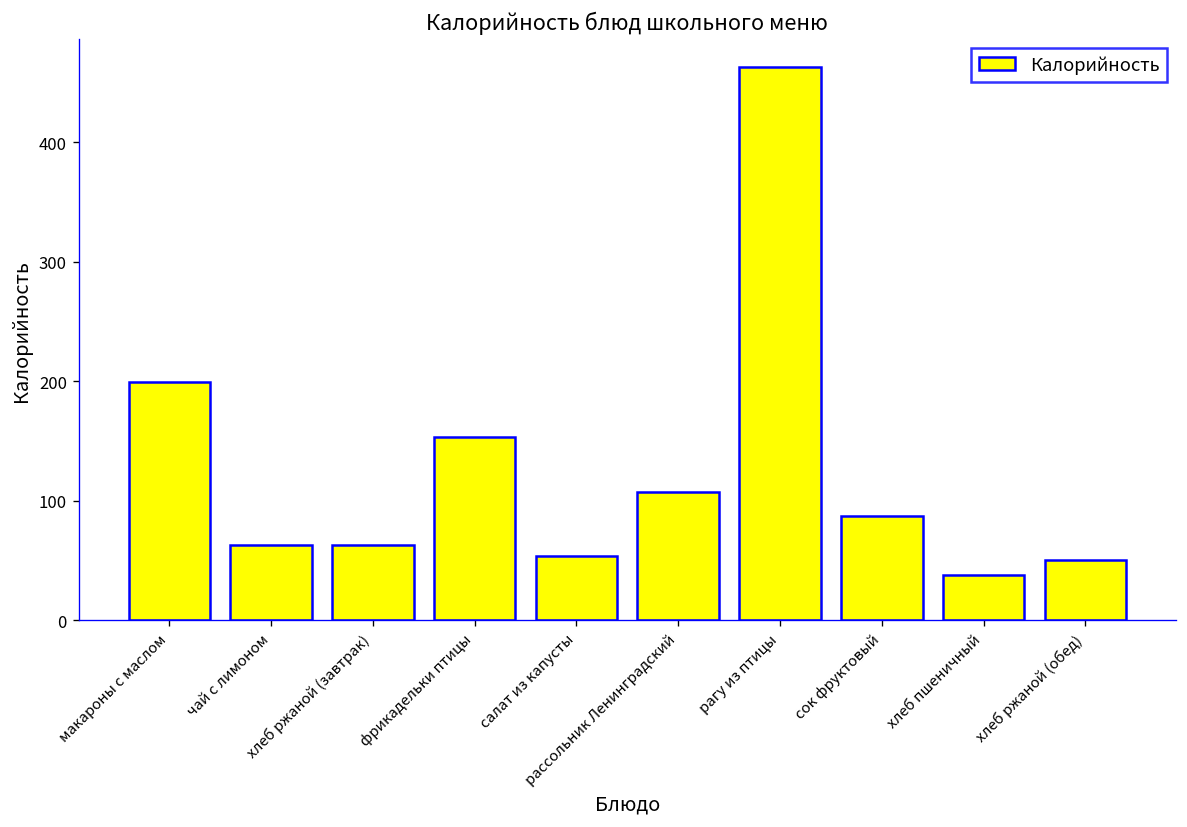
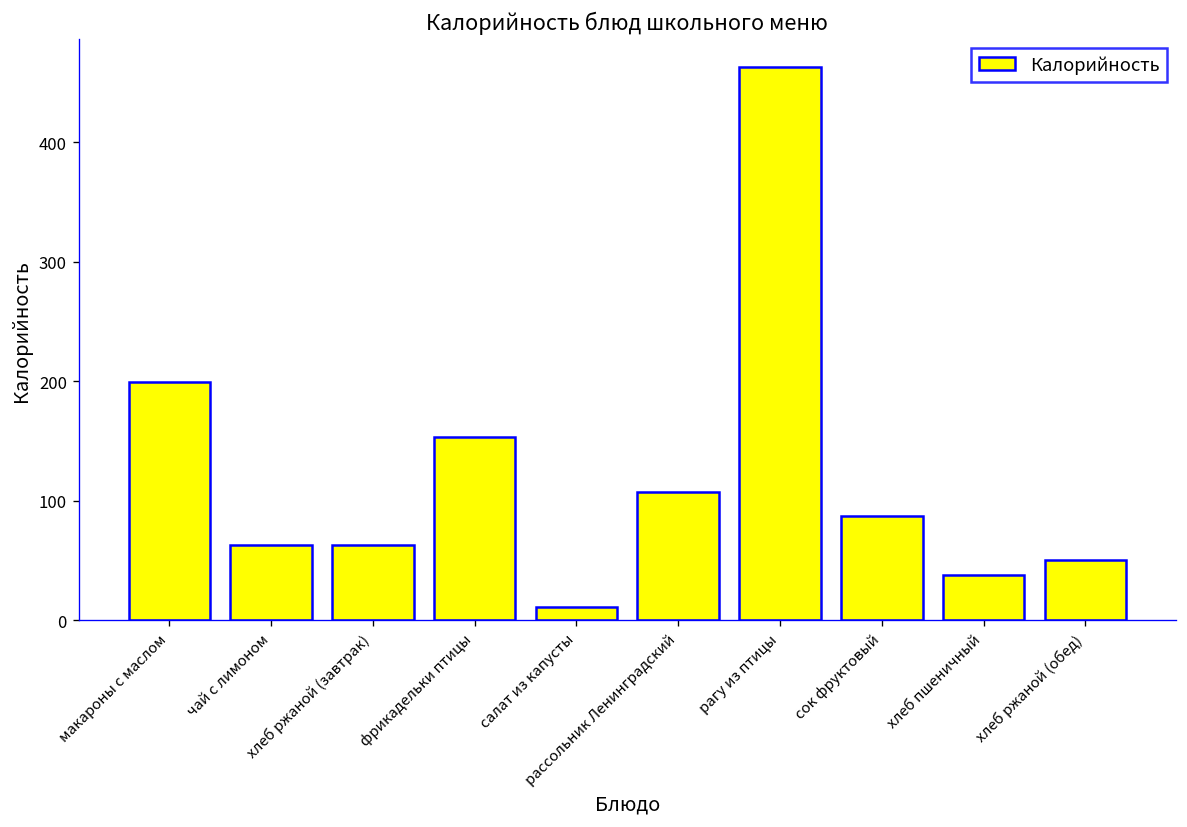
салат из капусты: 50 -> 10
